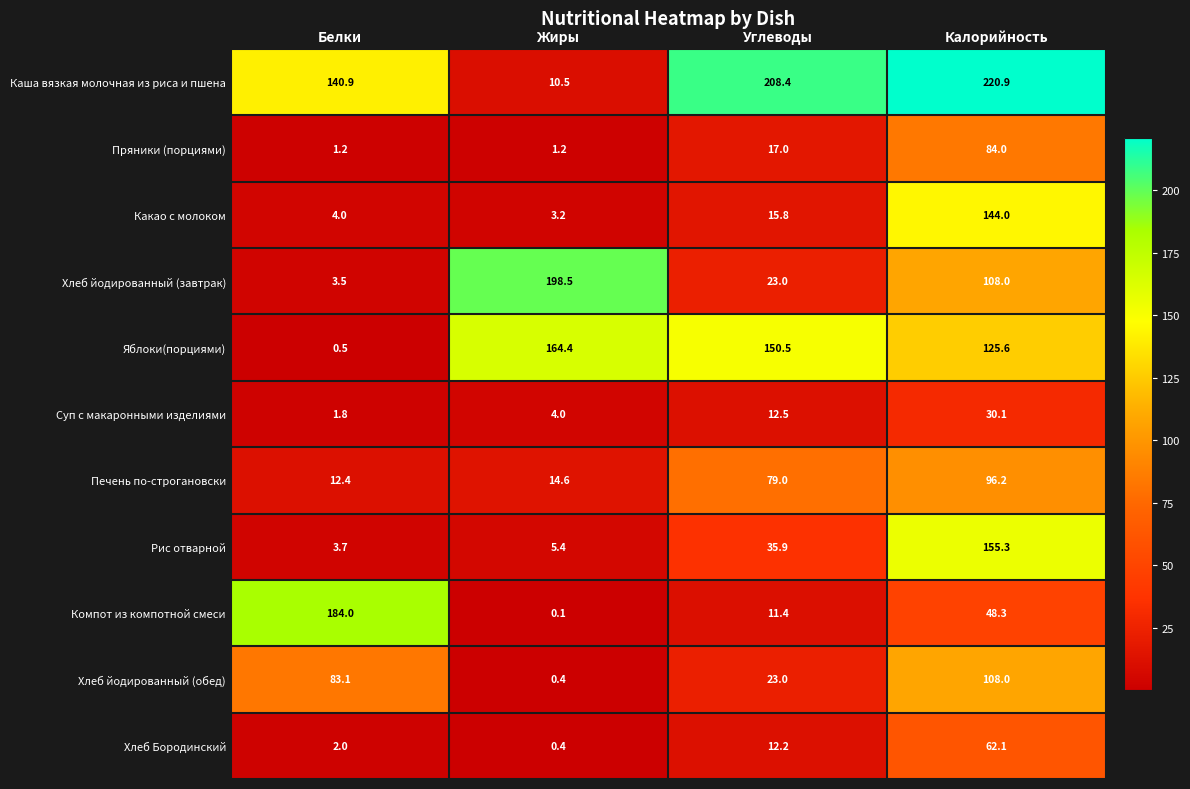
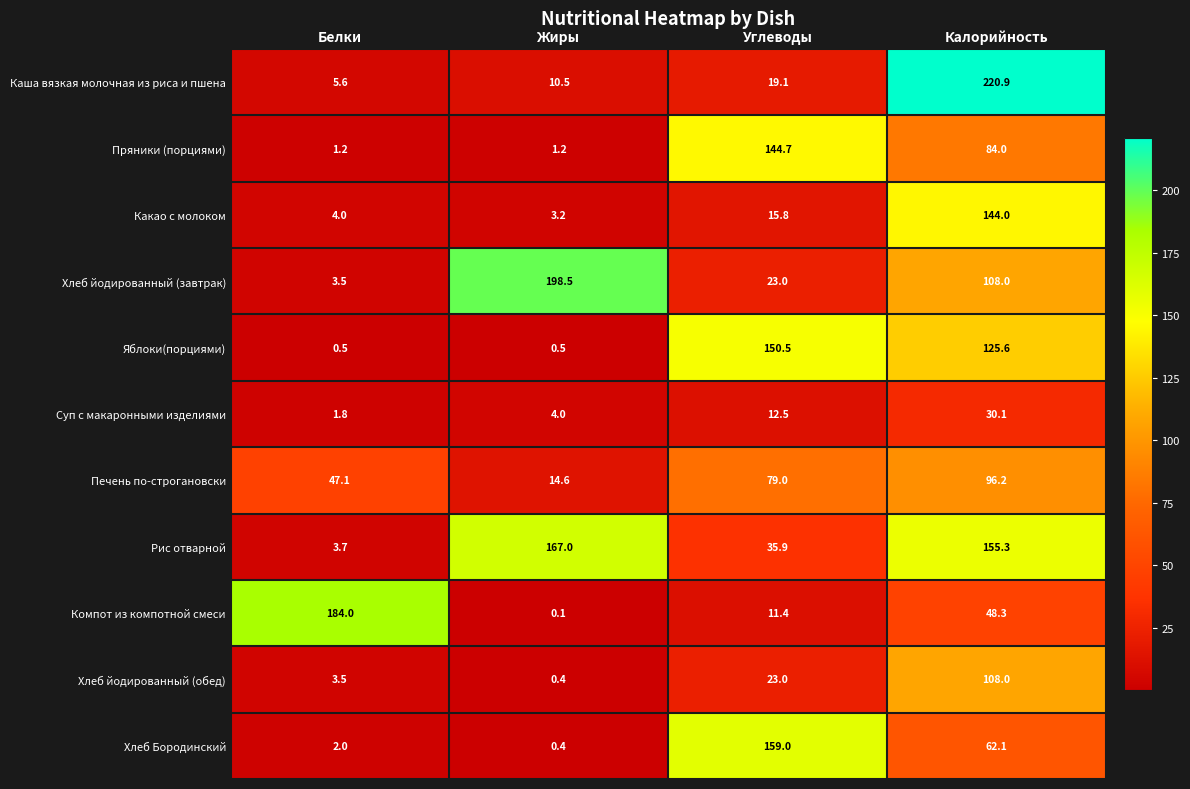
Каша вязкая молочная из риса и пшена, Белки: 140.9 -> 5.6
Каша вязкая молочная из риса и пшена, Углеводы: 208.4 -> 19.1
Пряники (порциями), Углеводы: 17.0 -> 144.7
Яблоки(порциями), Жиры: 164.4 -> 0.5
Печень по-строгановски, Белки: 12.4 -> 47.1
Рис отварной, Жиры: 5.4 -> 167.0
Хлеб йодированный (обед), Белки: 83.1 -> 3.5
Хлеб Бородинский, Углеводы: 12.2 -> 159.0
